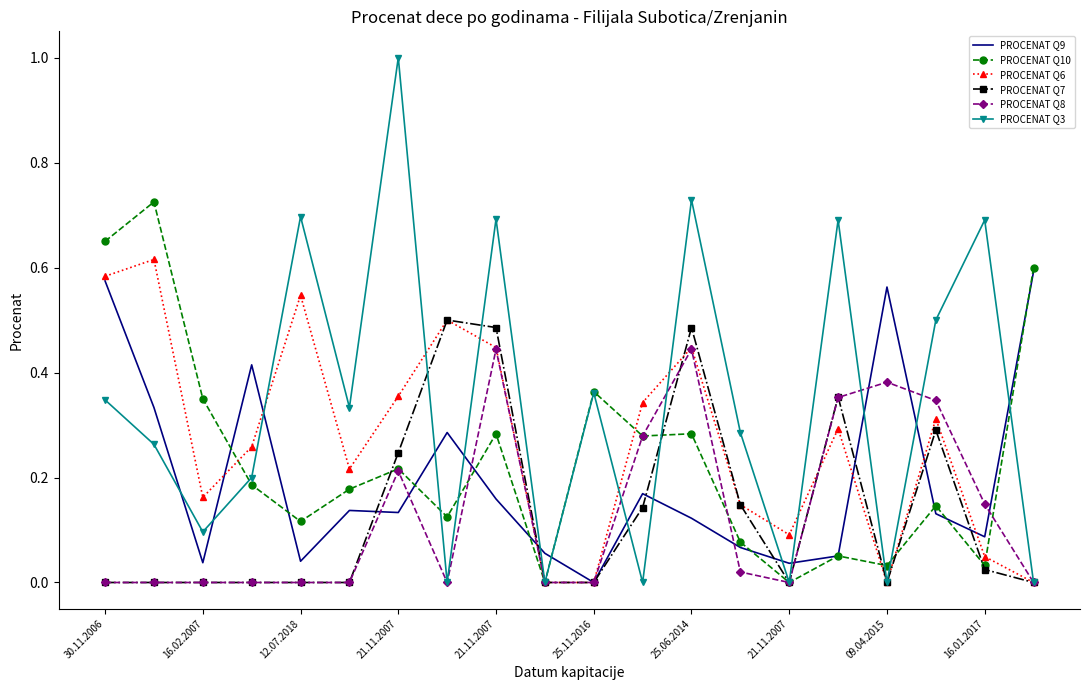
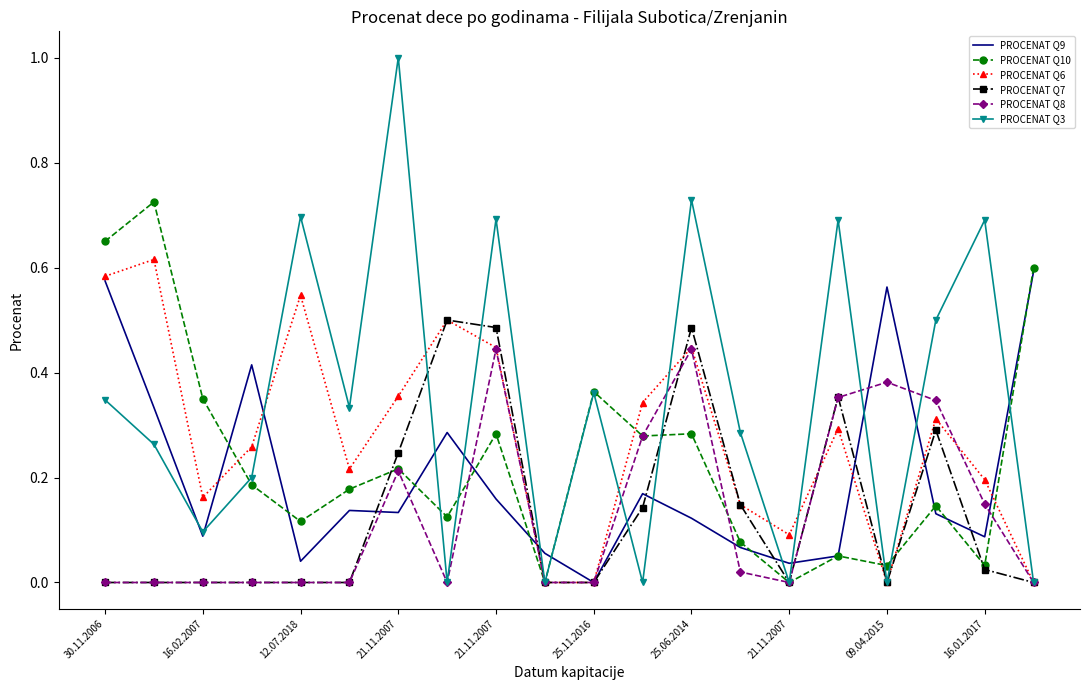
PROCENAT Q9, 16.02.2007: 0.04 -> 0.09
PROCENAT Q6, 16.01.2017: 0.05 -> 0.20
